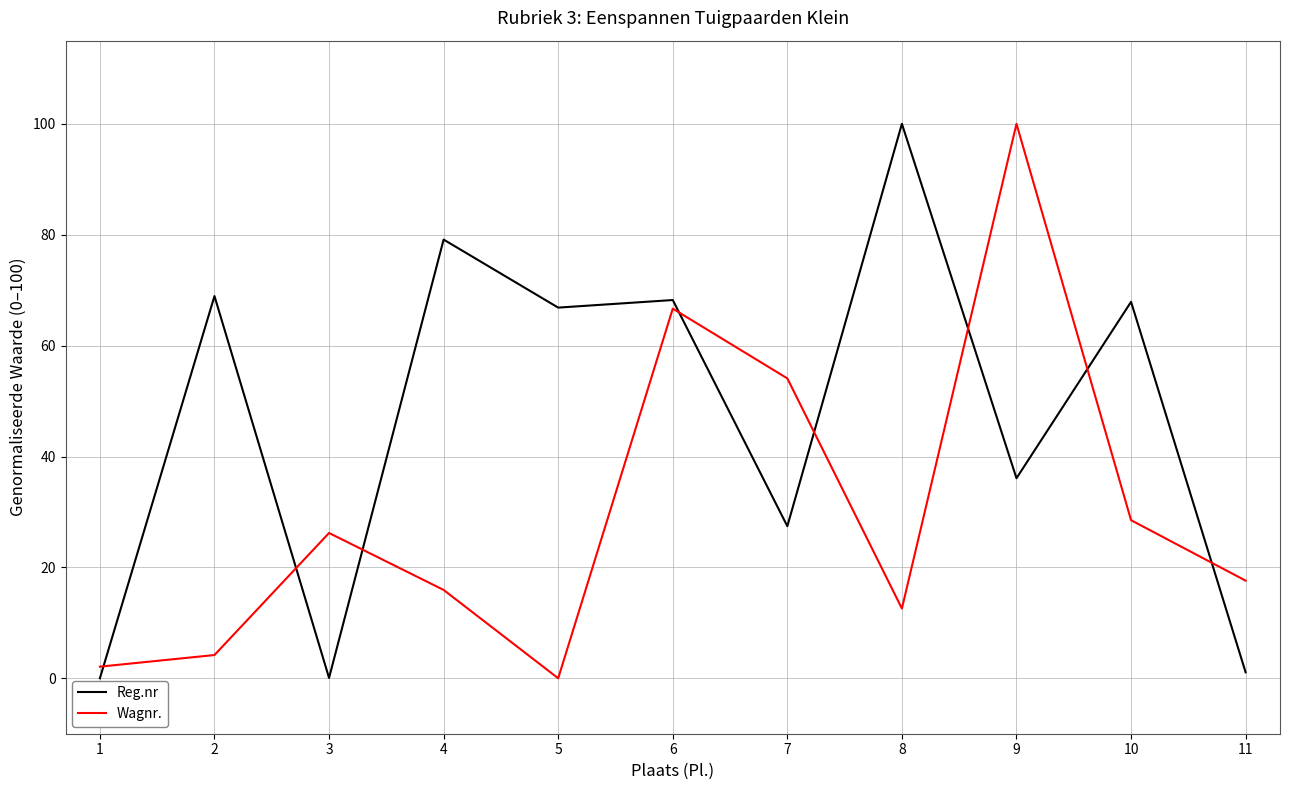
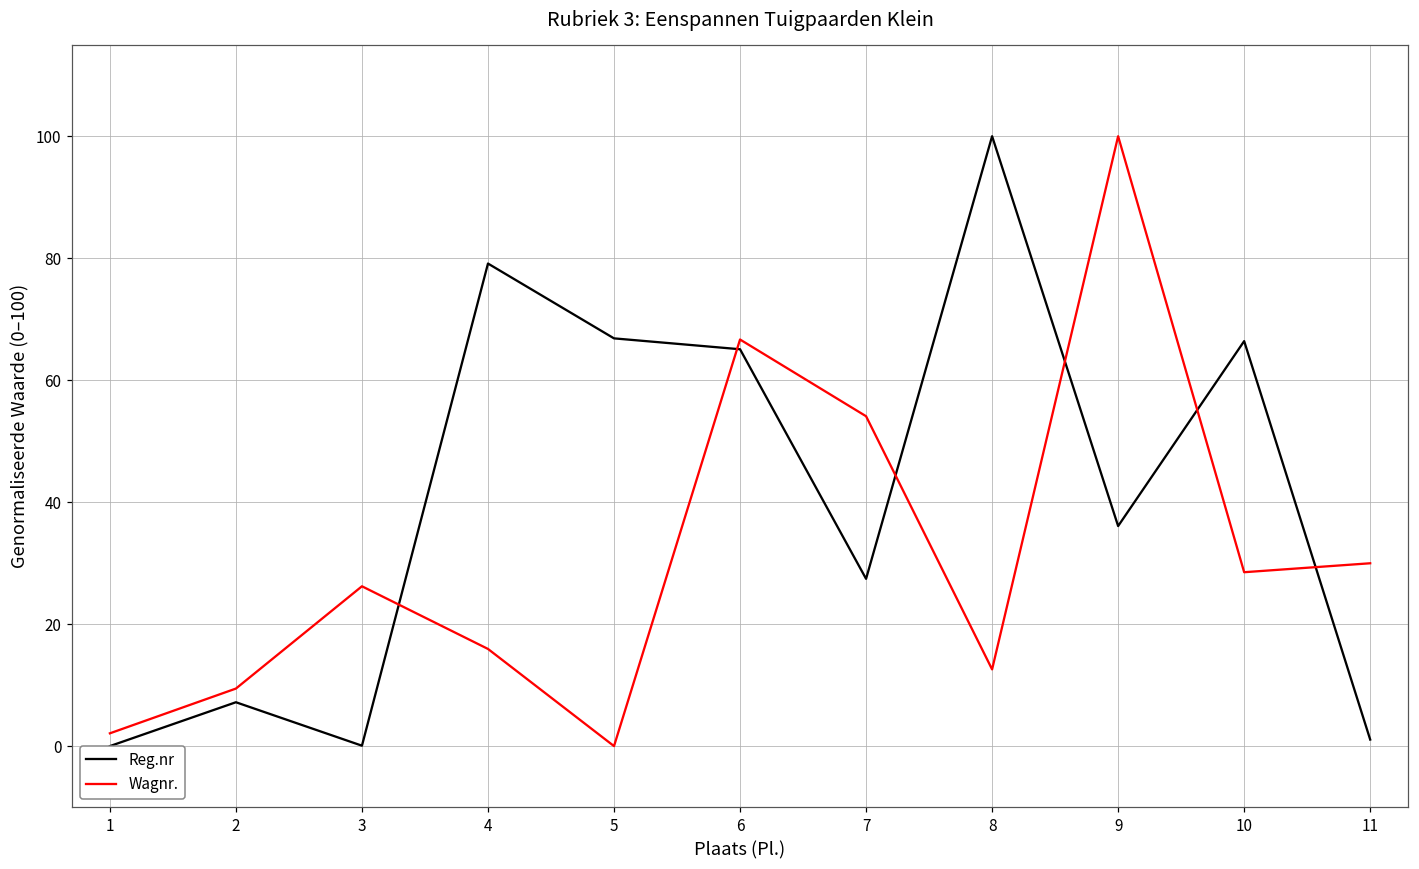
Reg.nr, 2: 69 -> 7
Wagnr., 2: 4 -> 9
Reg.nr, 6: 68 -> 65
Reg.nr, 10: 68 -> 66
Wagnr., 11: 18 -> 30
